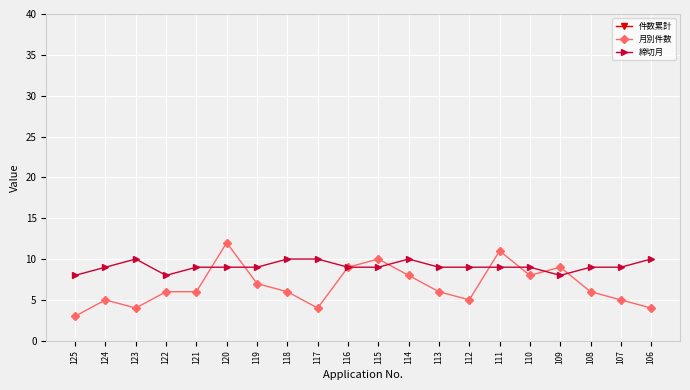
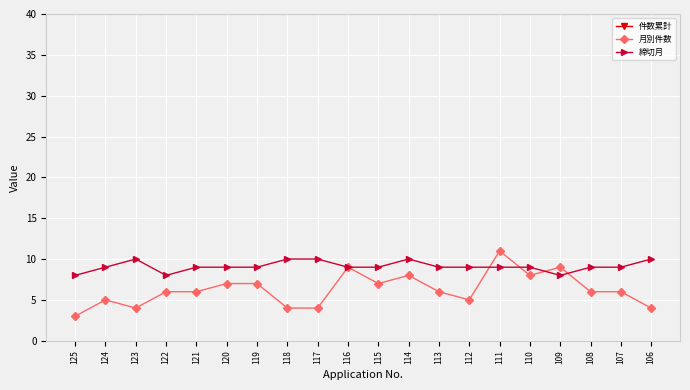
月別件数, 120: 12 -> 7
月別件数, 118: 6 -> 4
月別件数, 115: 10 -> 7
月別件数, 107: 5 -> 6
